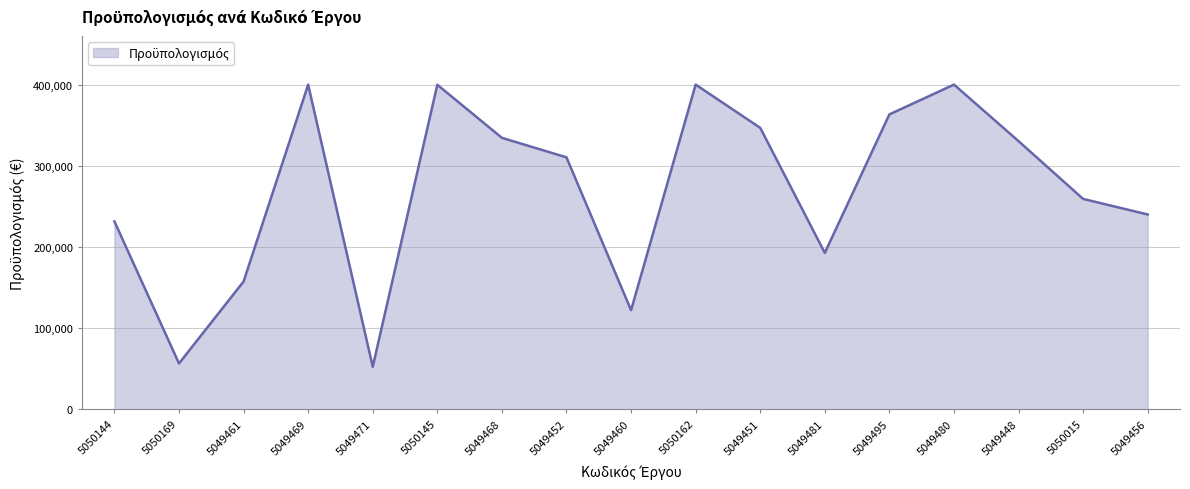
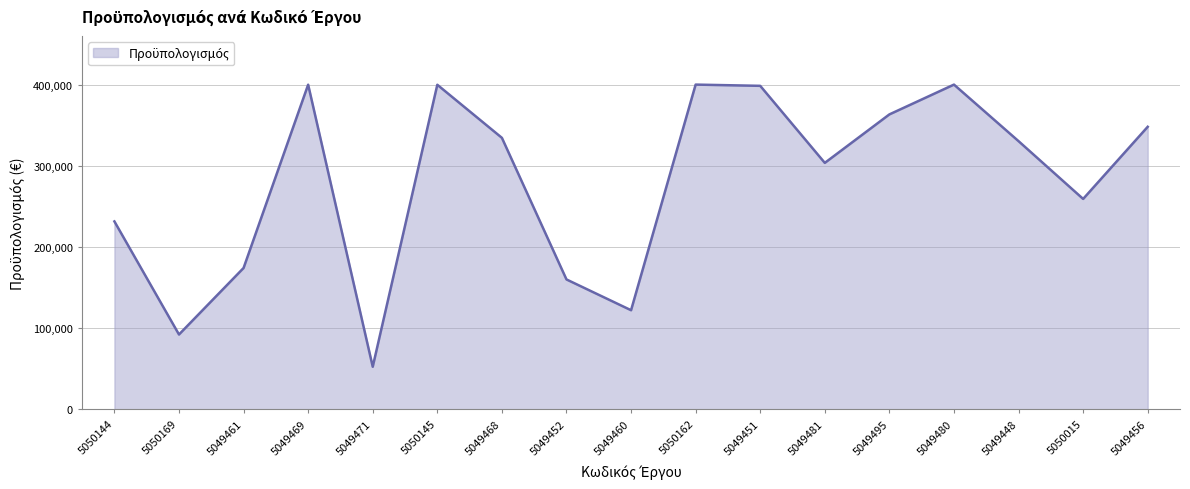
5050169: 60,000 -> 90,000
5049461: 160,000 -> 170,000
5049452: 310,000 -> 160,000
5049451: 350,000 -> 400,000
5049481: 190,000 -> 300,000
5049456: 240,000 -> 350,000
